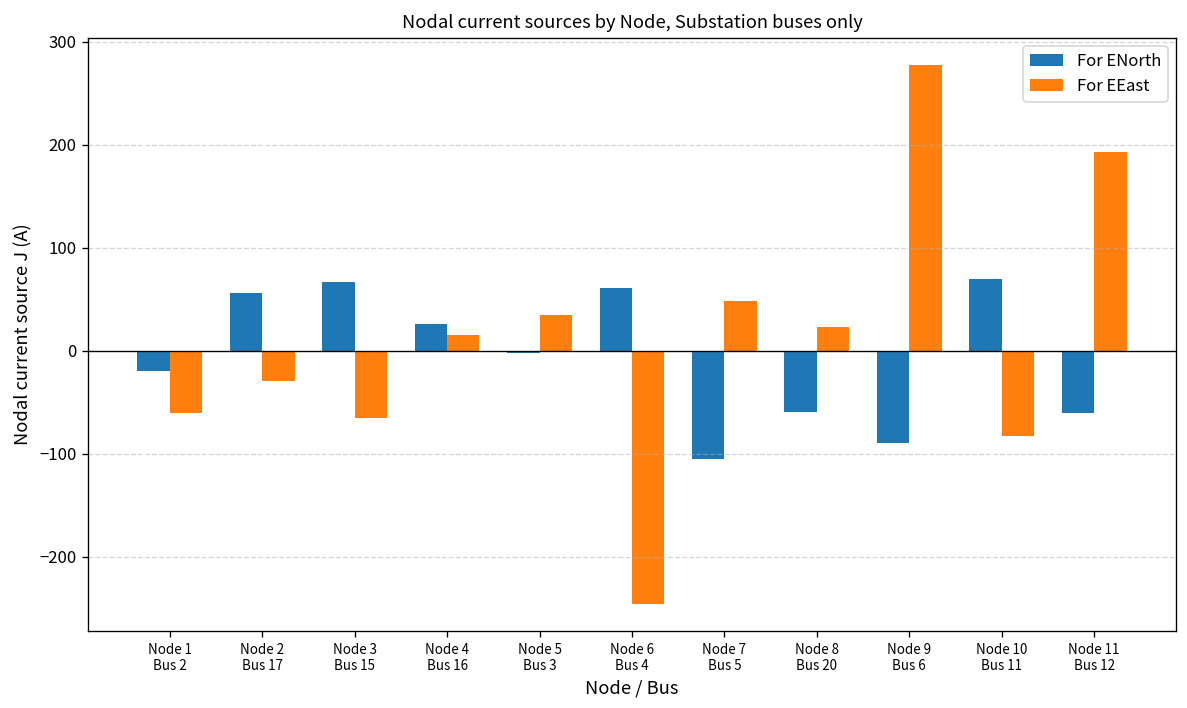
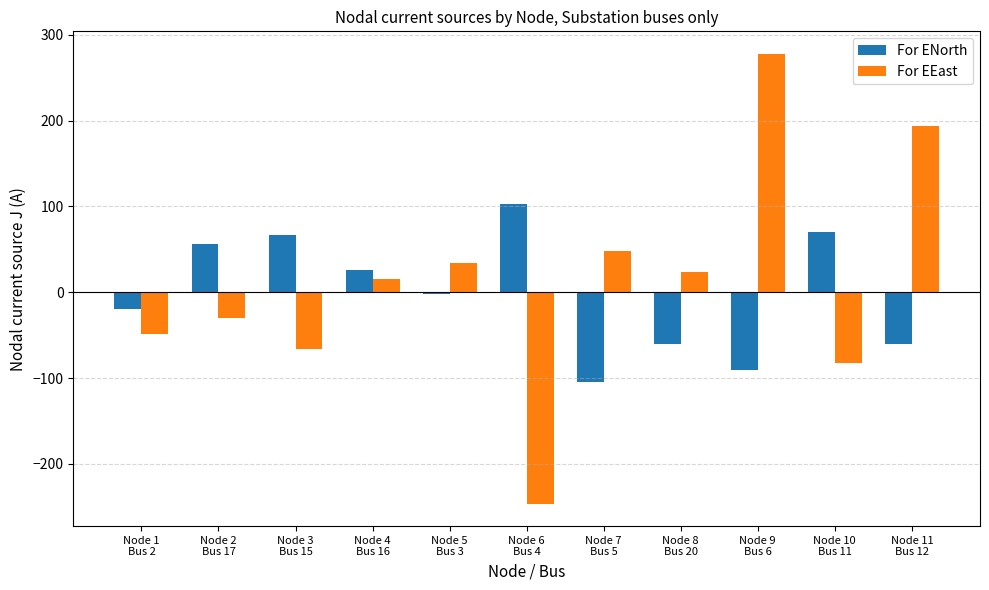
For EEast, Node 1 Bus 2: -60 -> -50
For ENorth, Node 6 Bus 4: 60 -> 100
